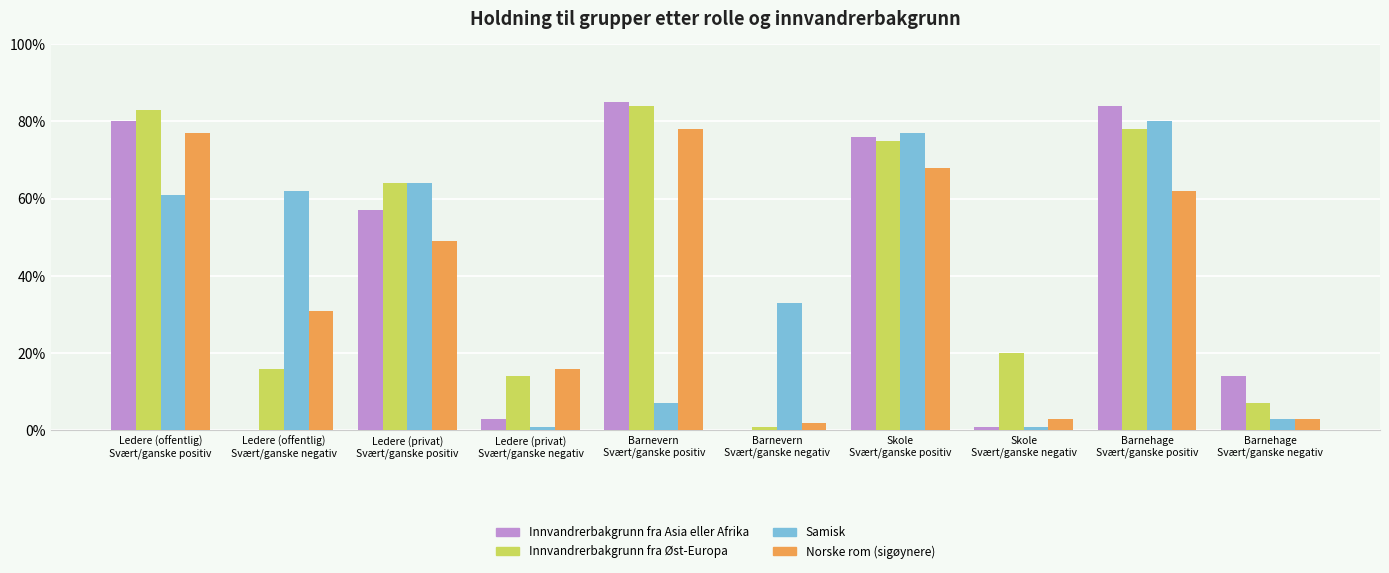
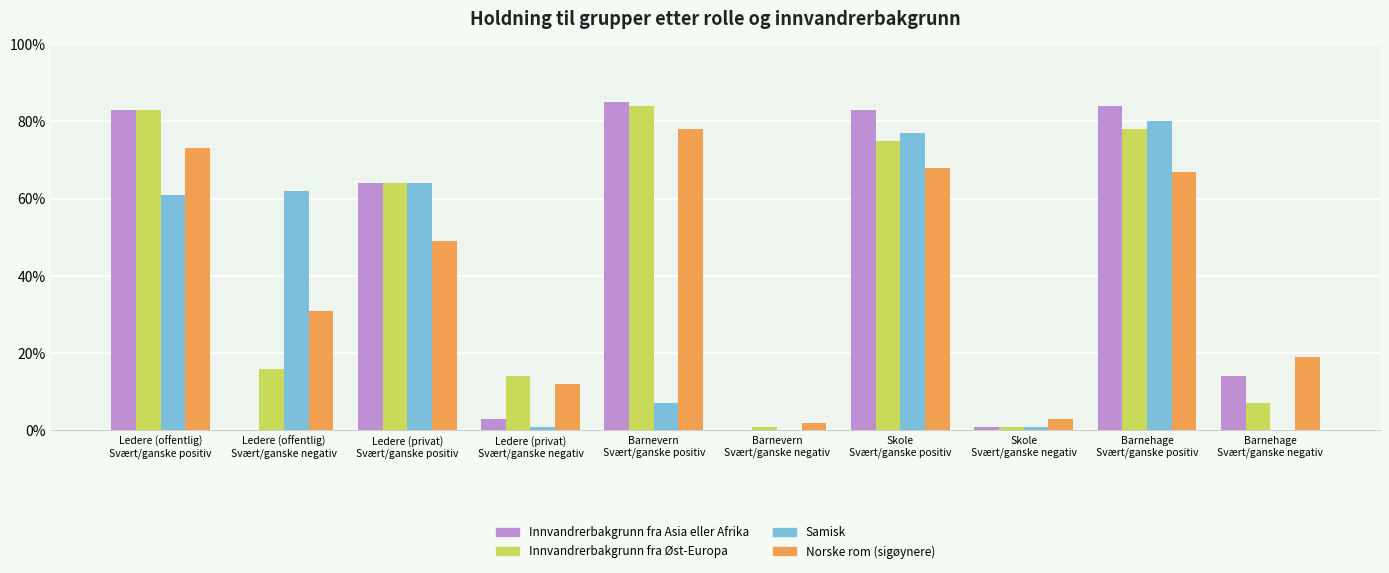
Innvandrerbakgrunn fra Asia eller Afrika, Ledere (offentlig) Svært/ganske positiv: 80% -> 83%
Norske rom (sigøynere), Ledere (offentlig) Svært/ganske positiv: 77% -> 73%
Innvandrerbakgrunn fra Asia eller Afrika, Ledere (privat) Svært/ganske positiv: 57% -> 64%
Norske rom (sigøynere), Ledere (privat) Svært/ganske negativ: 16% -> 12%
Samisk, Barnevern Svært/ganske negativ: 33% -> 0%
Innvandrerbakgrunn fra Asia eller Afrika, Skole Svært/ganske positiv: 76% -> 83%
Innvandrerbakgrunn fra Øst-Europa, Skole Svært/ganske negativ: 20% -> 1%
Norske rom (sigøynere), Barnehage Svært/ganske positiv: 62% -> 67%
Samisk, Barnehage Svært/ganske negativ: 3% -> 0%
Norske rom (sigøynere), Barnehage Svært/ganske negativ: 3% -> 19%
